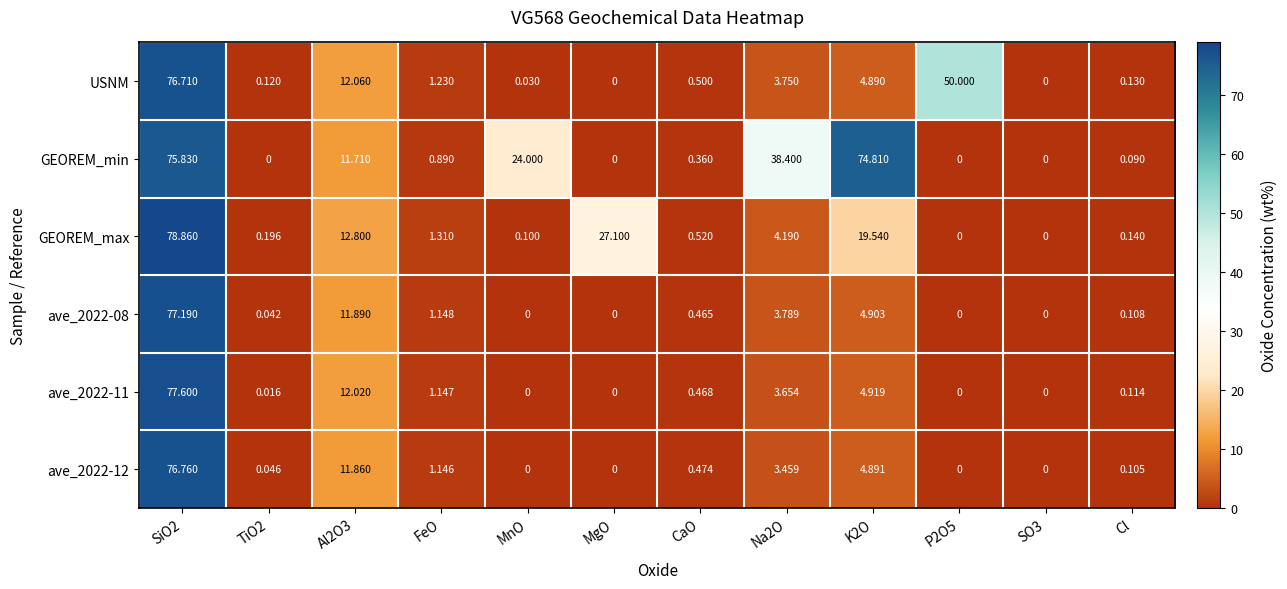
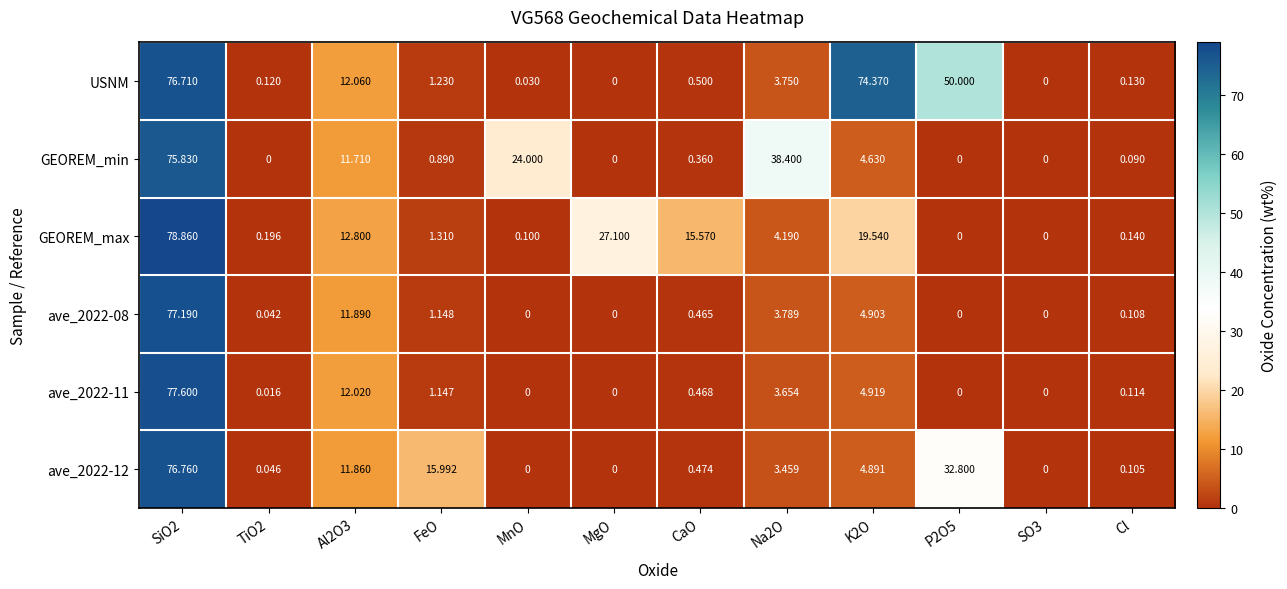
USNM, K2O: 4.890 -> 74.370
GEOREM_min, K2O: 74.810 -> 4.630
GEOREM_max, CaO: 0.520 -> 15.570
ave_2022-12, FeO: 1.146 -> 15.992
ave_2022-12, P2O5: 0 -> 32.800
